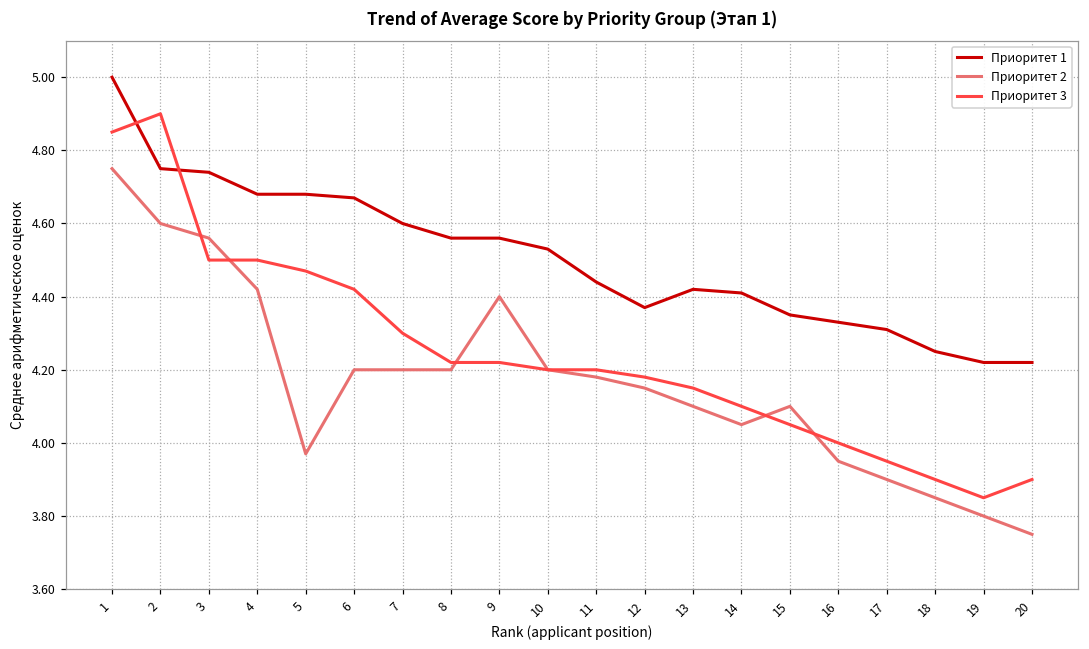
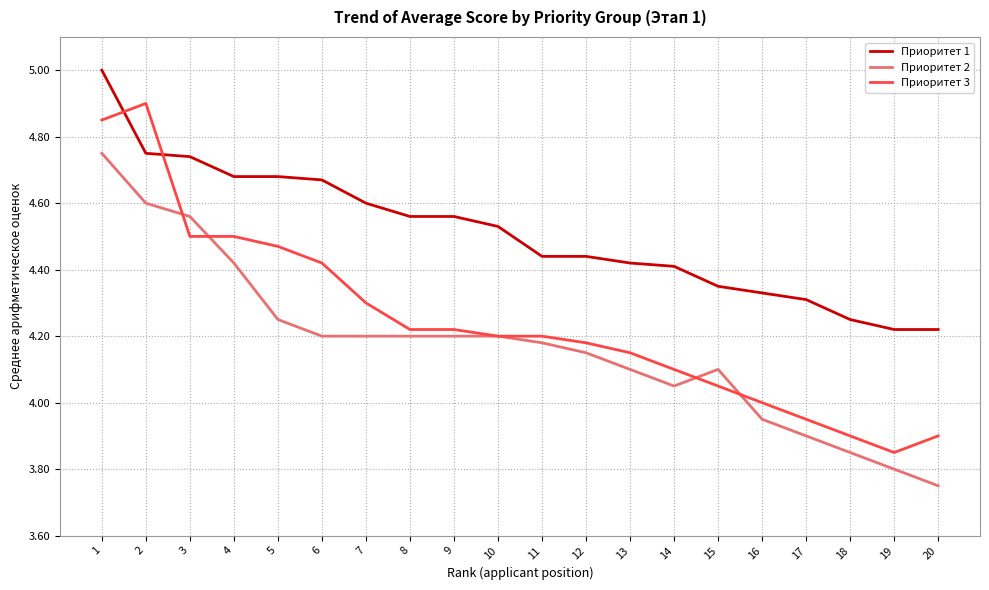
Приоритет 2, 5: 3.97 -> 4.25
Приоритет 2, 9: 4.4 -> 4.2
Приоритет 1, 12: 4.37 -> 4.44
